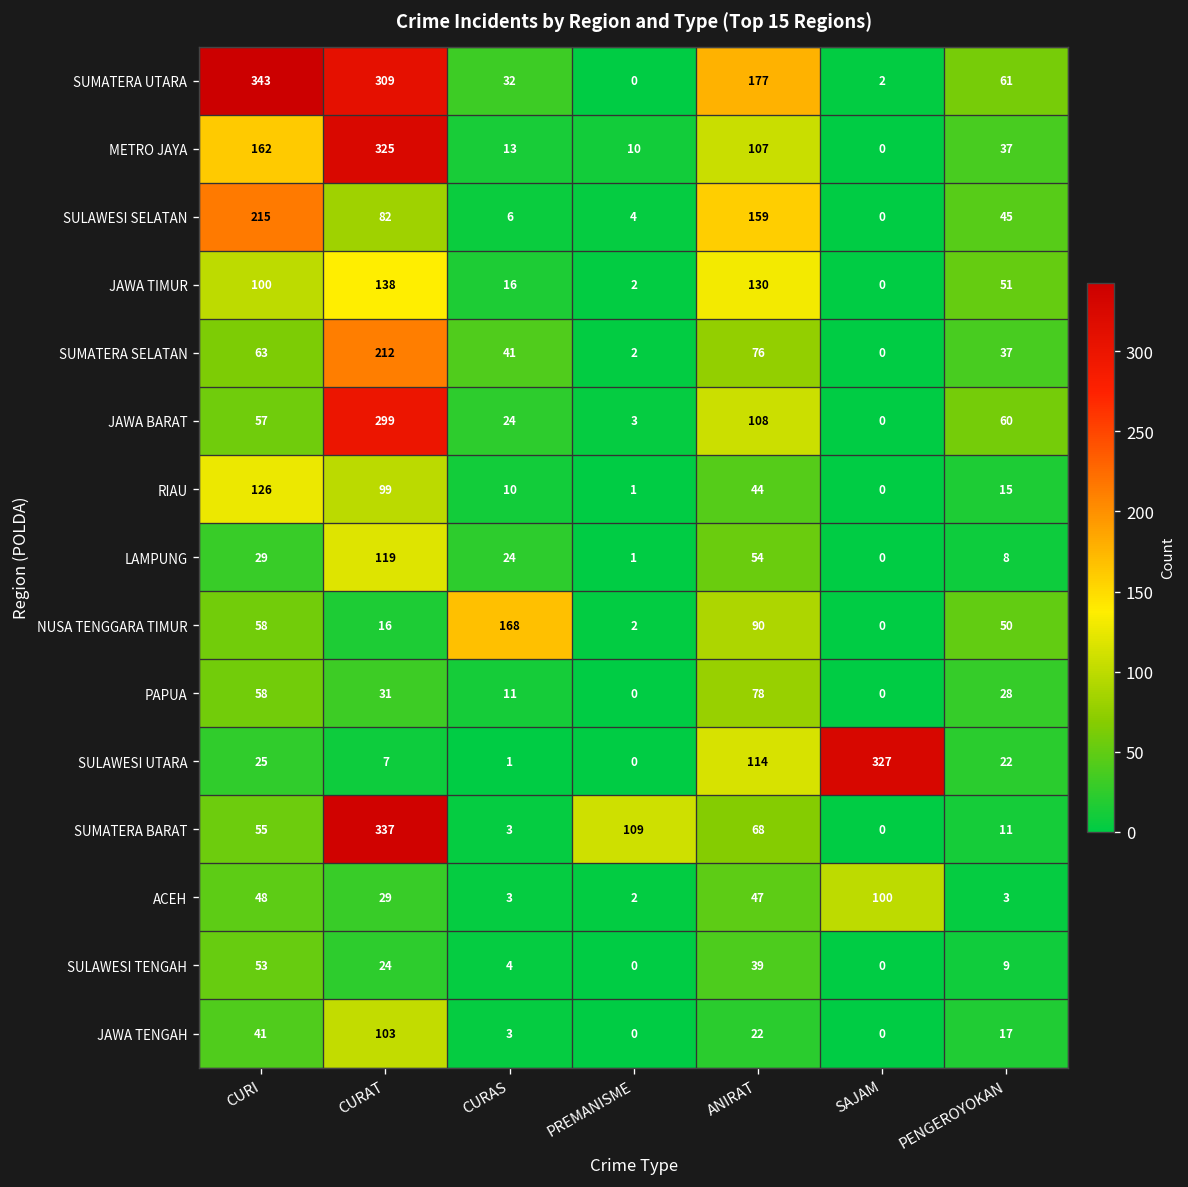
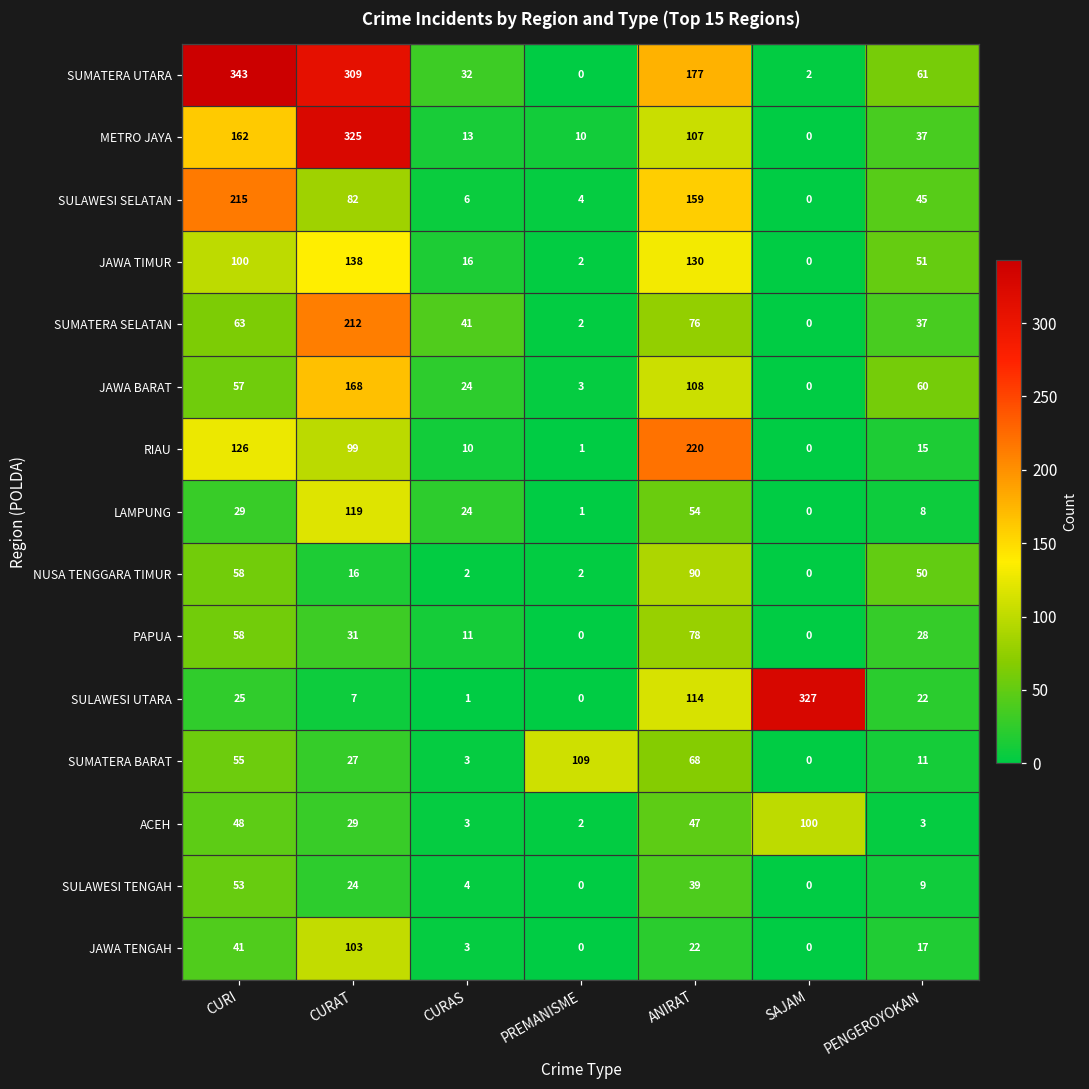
JAWA BARAT, CURAT: 299 -> 168
RIAU, ANIRAT: 44 -> 220
NUSA TENGGARA TIMUR, CURAS: 168 -> 2
SUMATERA BARAT, CURAT: 337 -> 27
